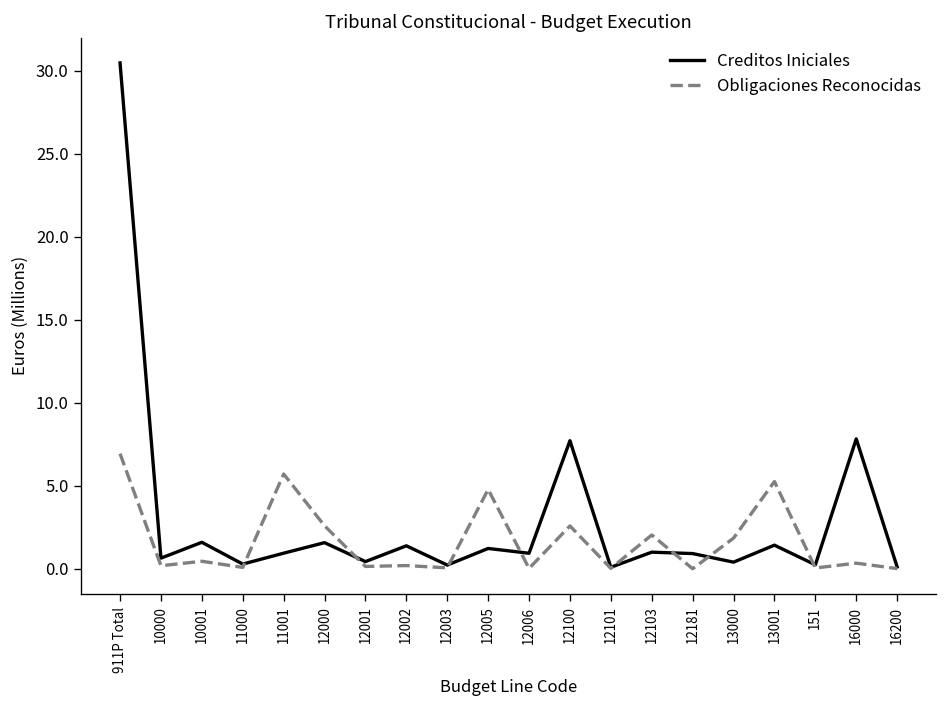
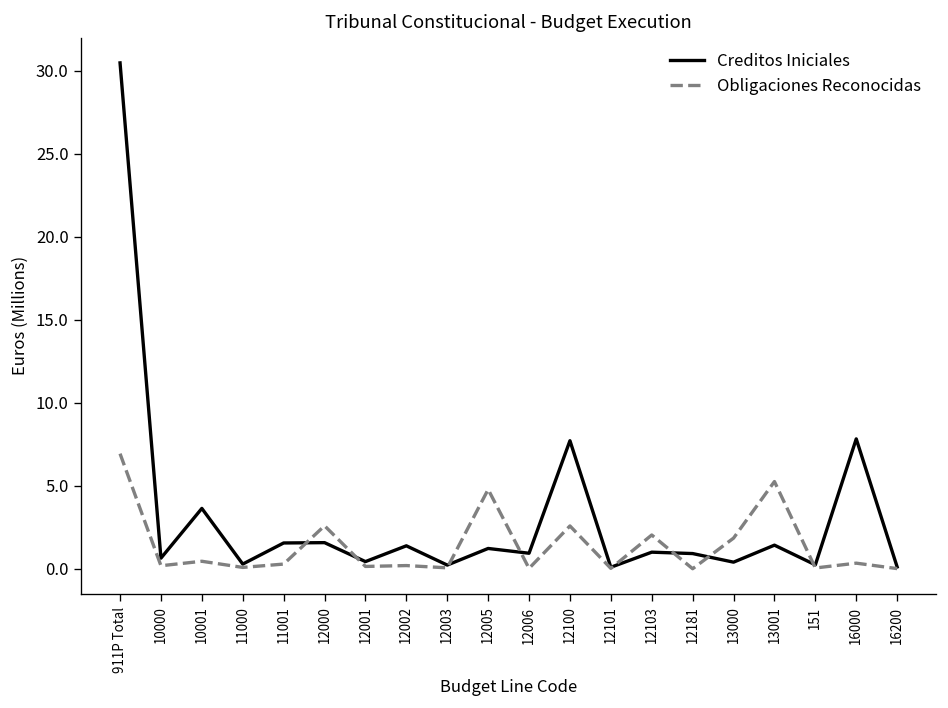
Creditos Iniciales, 10001: 1.6 -> 3.6
Creditos Iniciales, 11001: 0.9 -> 1.6
Obligaciones Reconocidas, 11001: 5.7 -> 0.3
